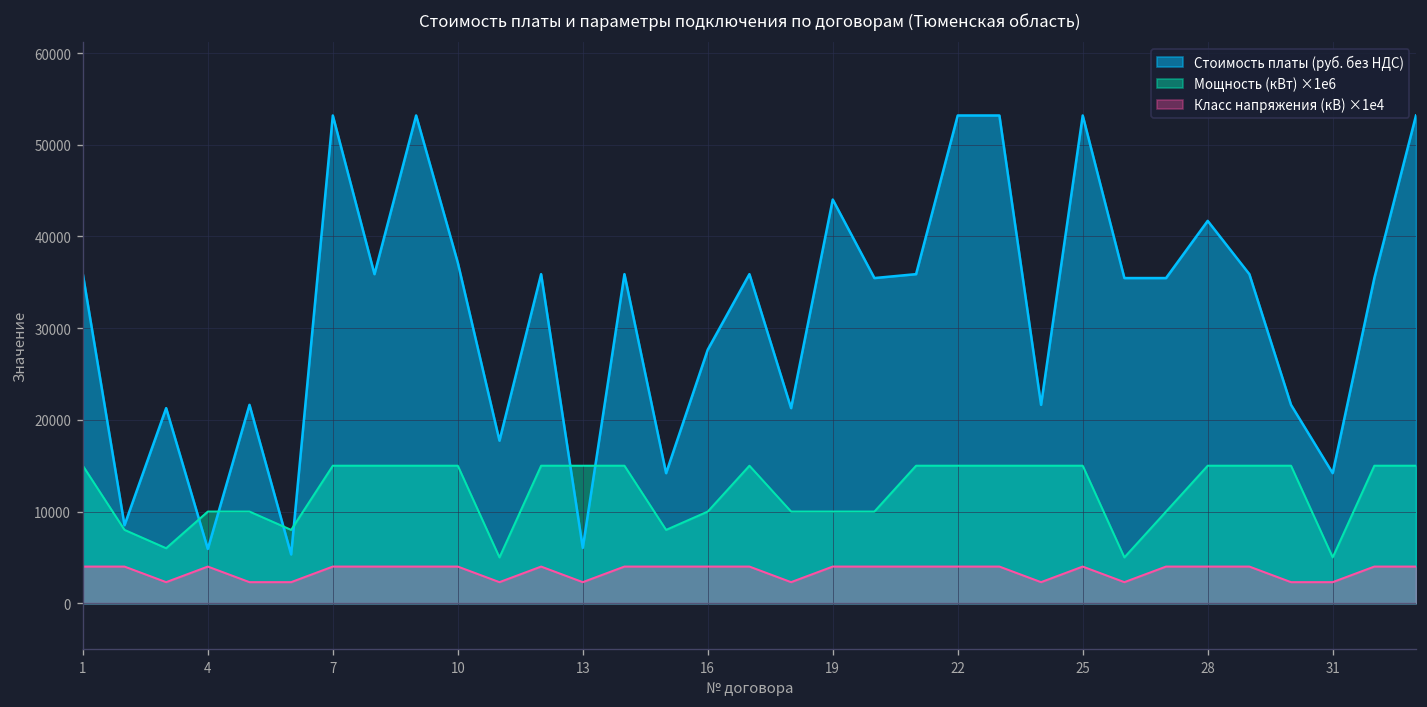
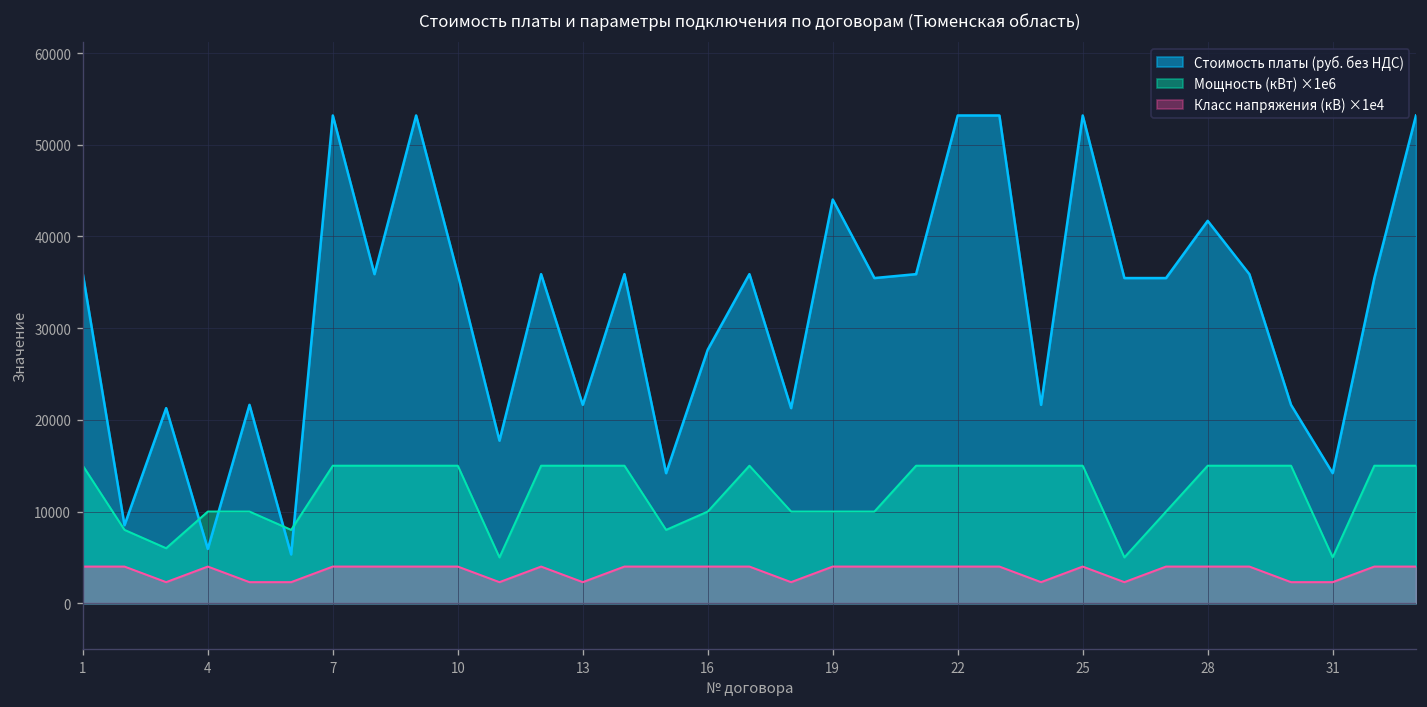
Стоимость платы (руб. без НДС), 10: 37000 -> 36000
Стоимость платы (руб. без НДС), 13: 6000 -> 22000
